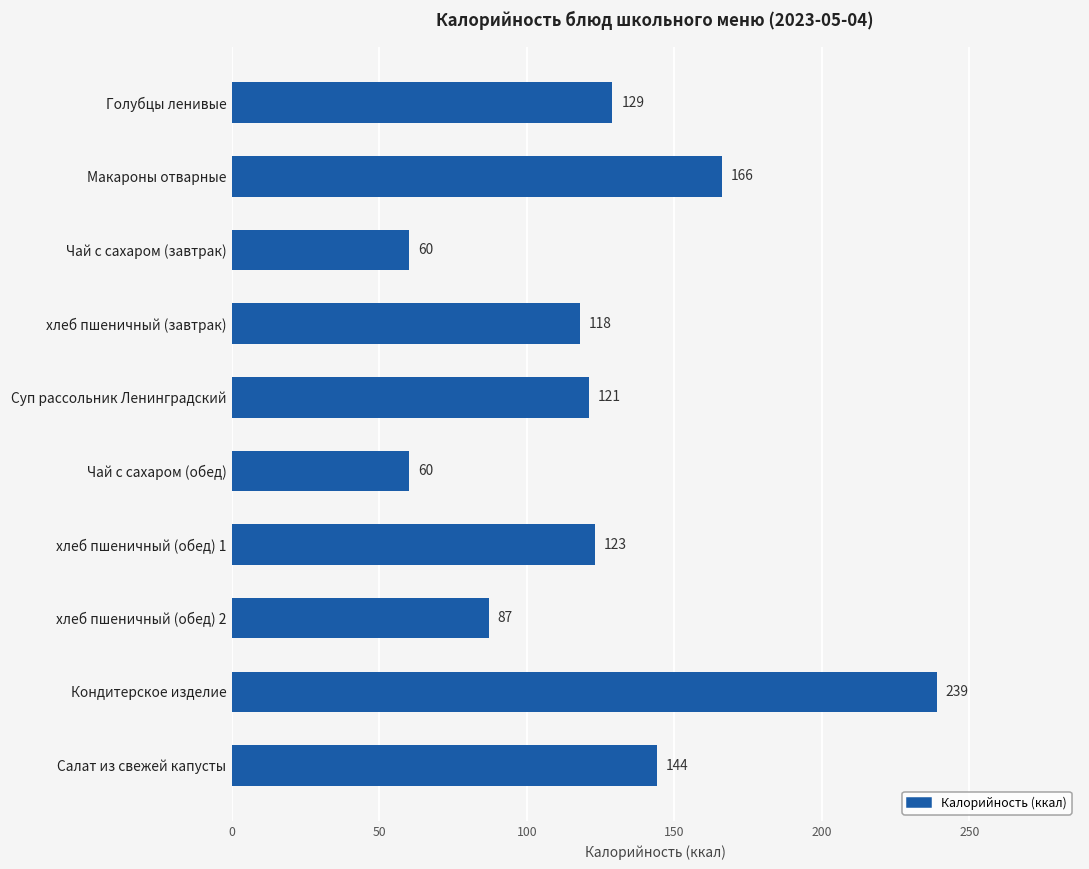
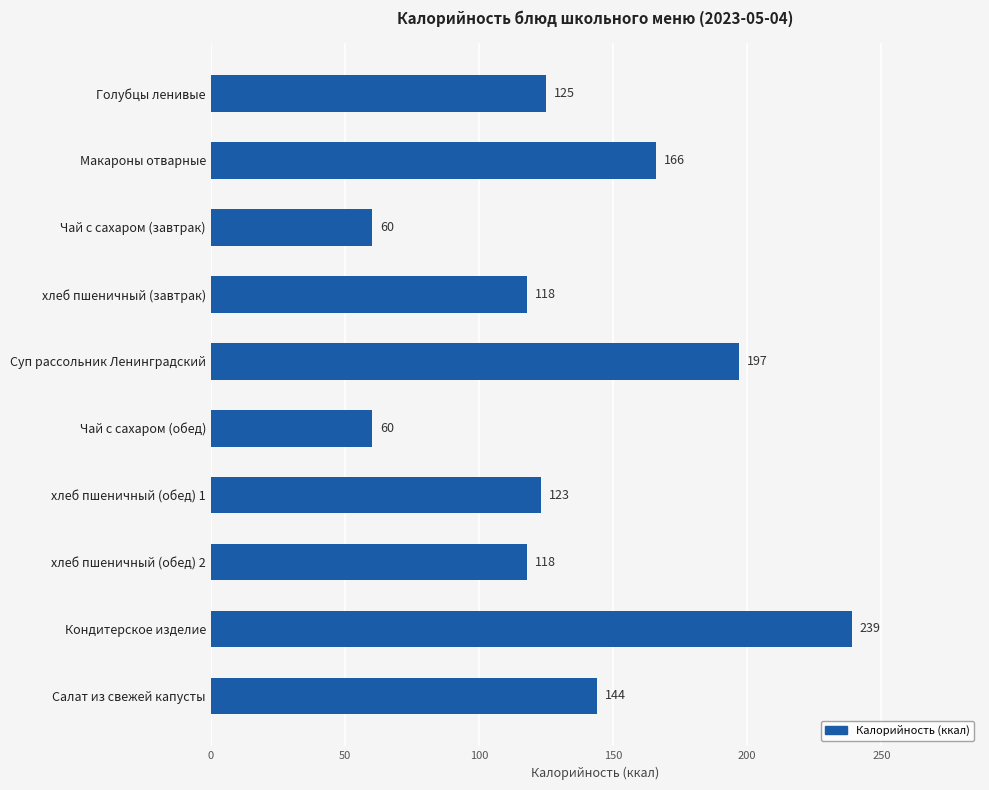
Голубцы ленивые: 129 -> 125
Суп рассольник Ленинградский: 121 -> 197
хлеб пшеничный (обед) 2: 87 -> 118
